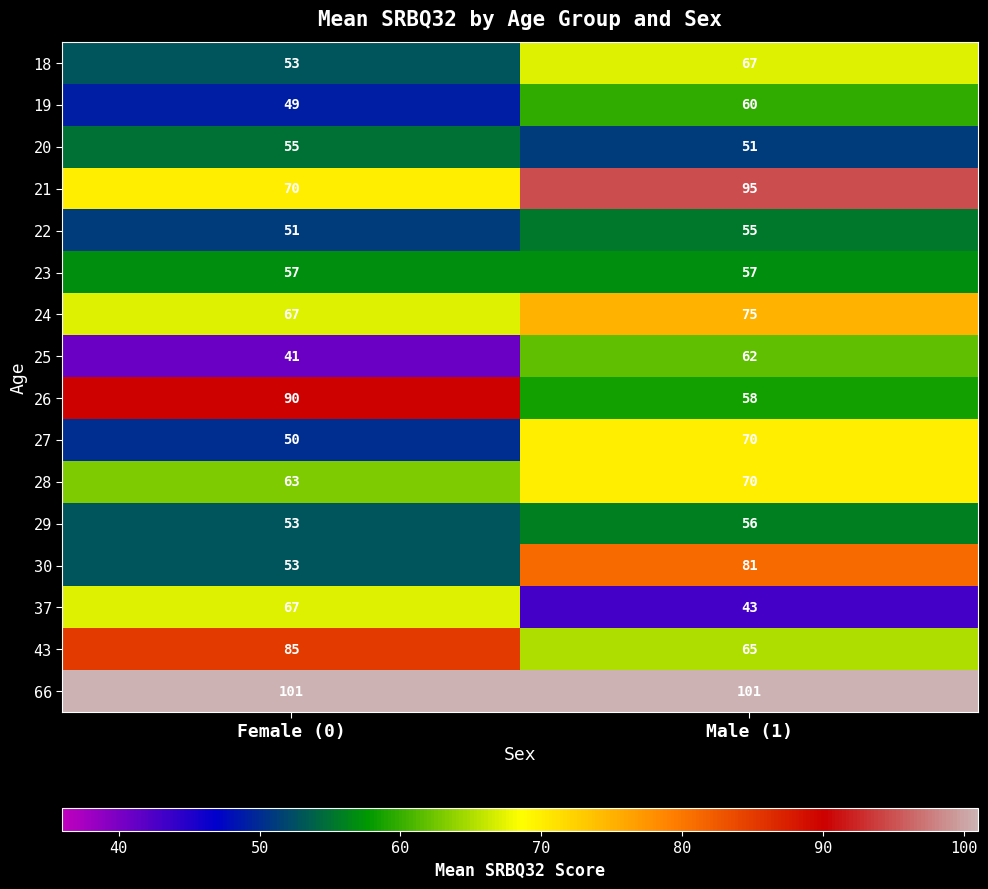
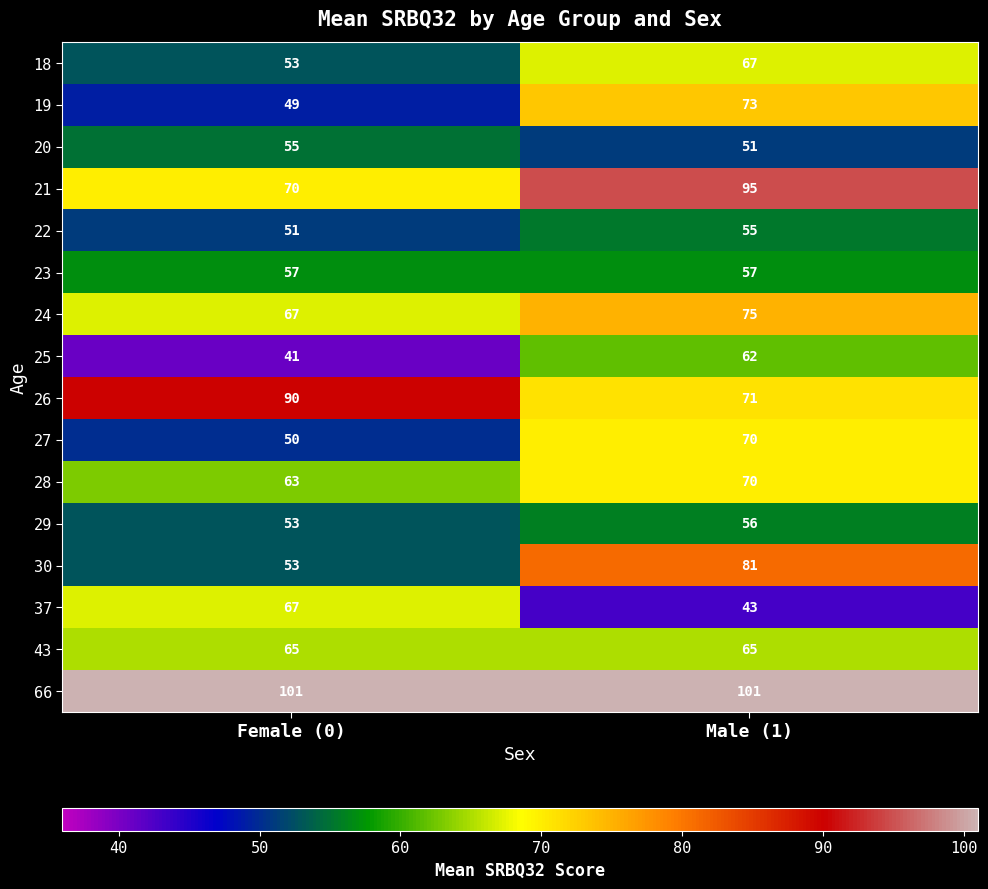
19, Male (1): 60 -> 73
26, Male (1): 58 -> 71
43, Female (0): 85 -> 65
